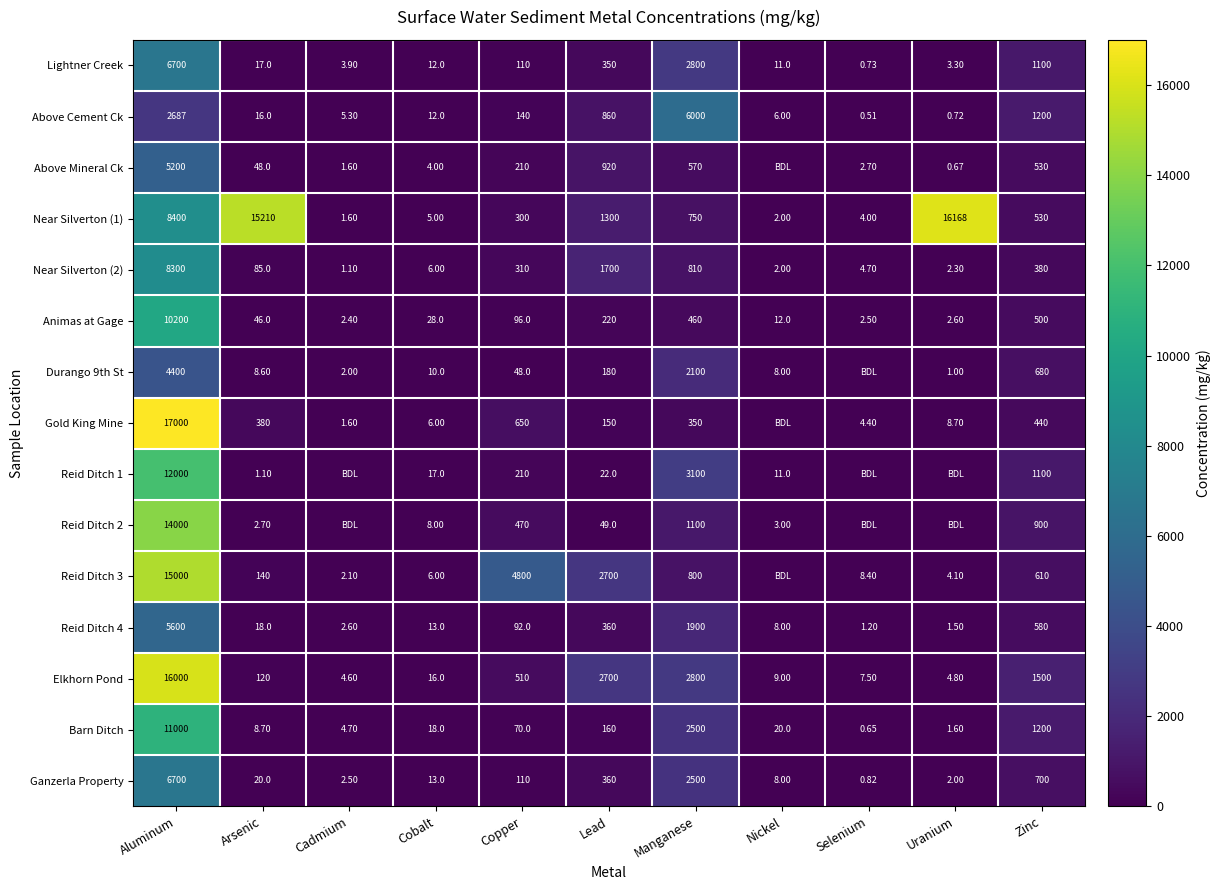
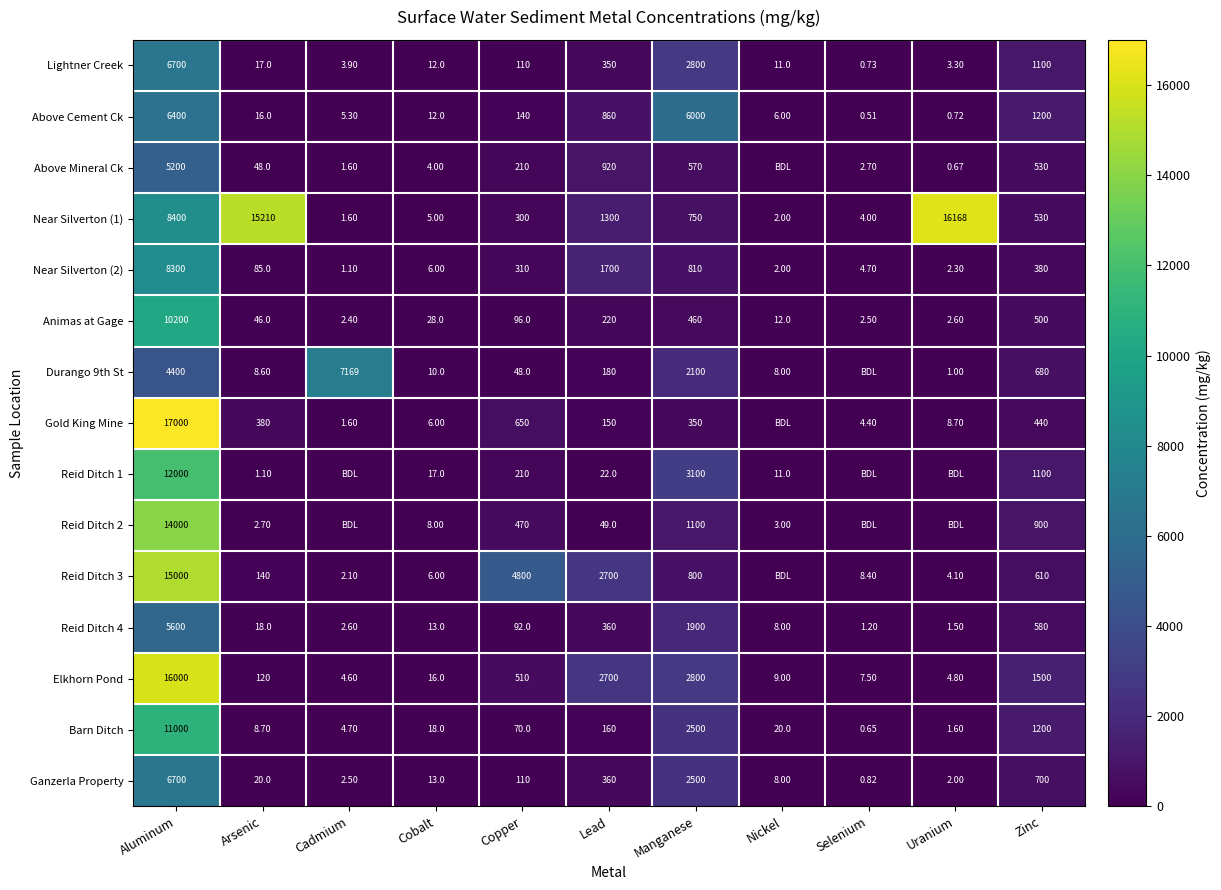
Above Cement Ck, Aluminum: 2687 -> 6400
Durango 9th St, Cadmium: 2.00 -> 7169
